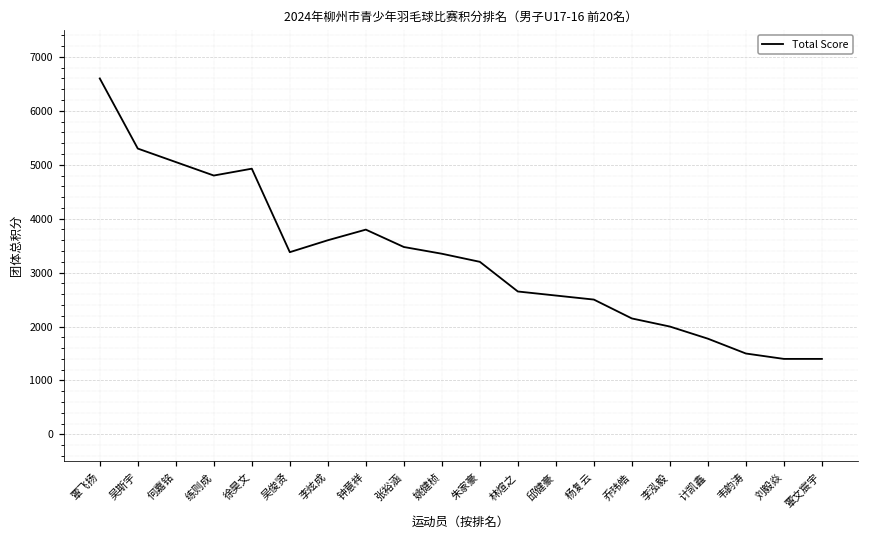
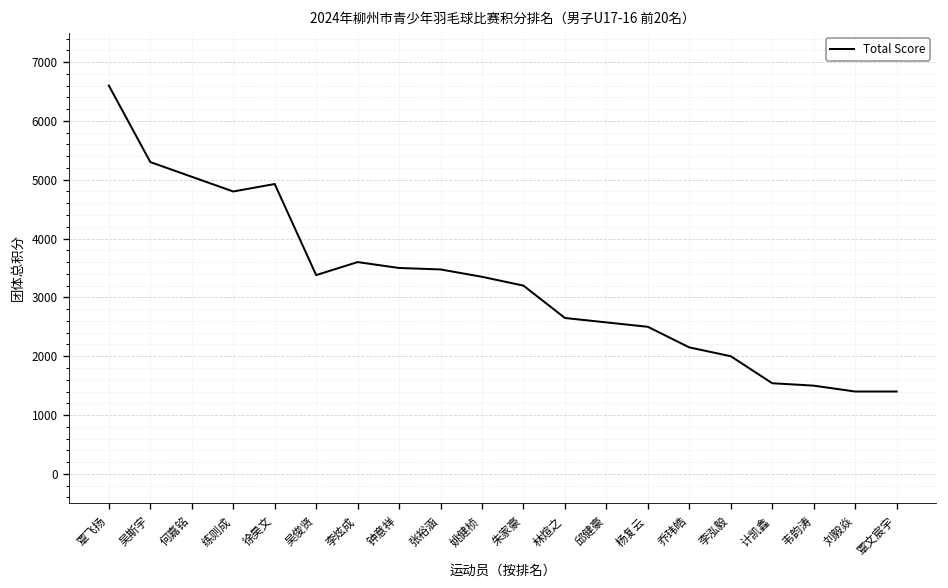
钟意祥: 3800 -> 3500
计凯鑫: 1800 -> 1500
